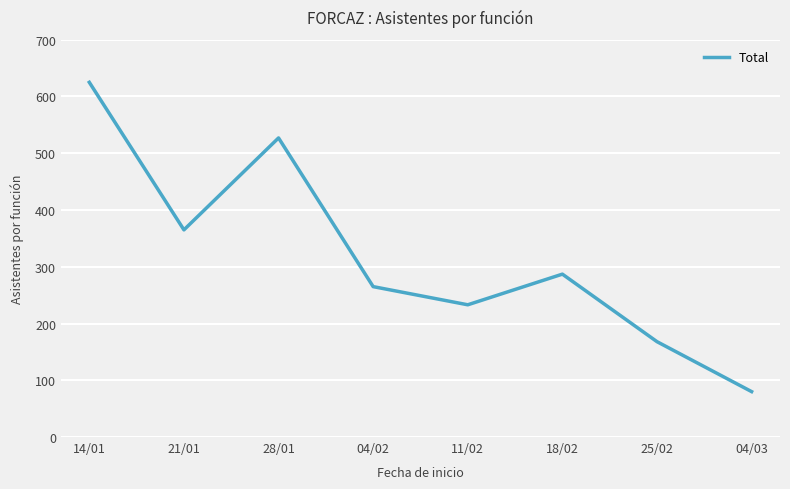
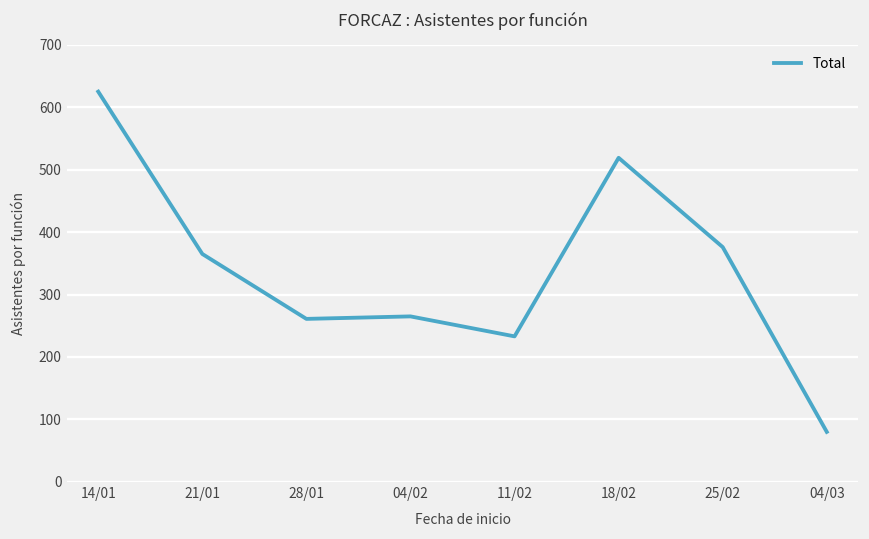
28/01: 530 -> 260
18/02: 290 -> 520
25/02: 170 -> 380
